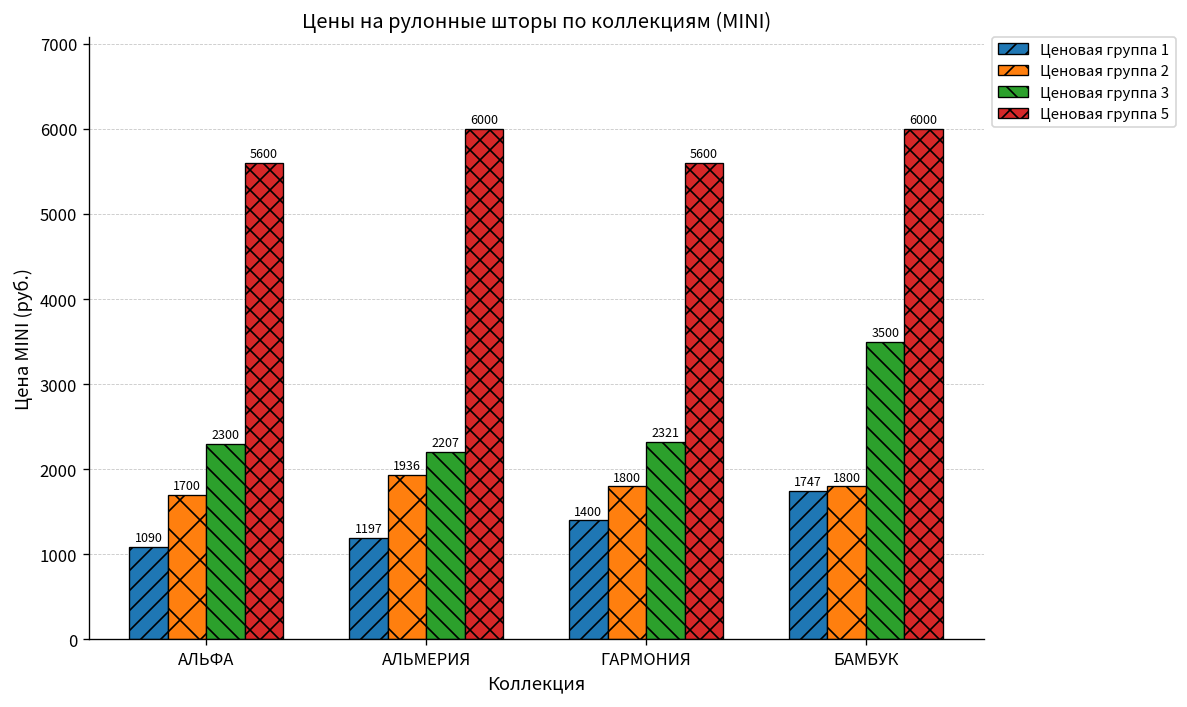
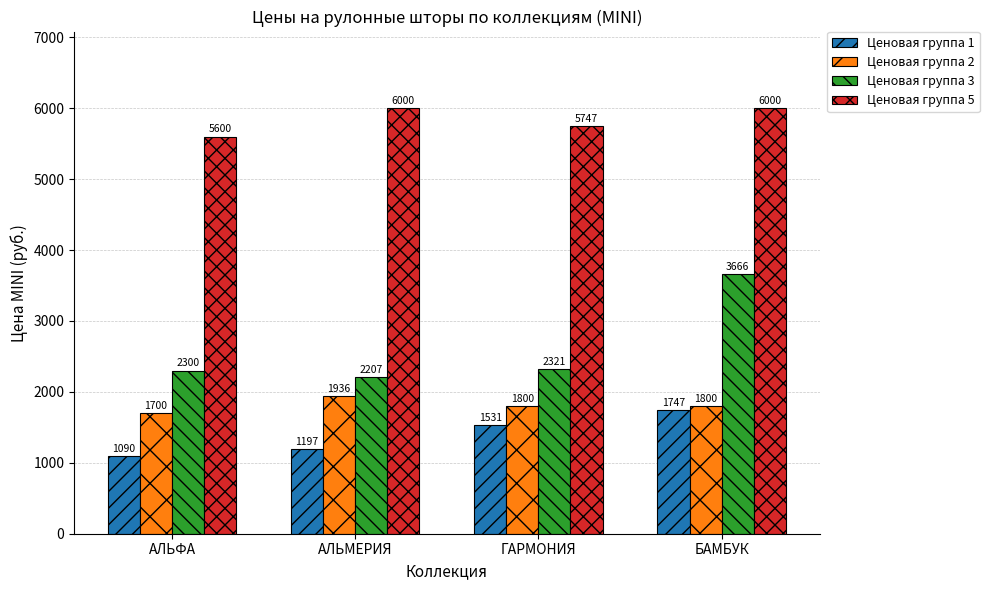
Ценовая группа 1, ГАРМОНИЯ: 1400 -> 1531
Ценовая группа 5, ГАРМОНИЯ: 5600 -> 5747
Ценовая группа 3, БАМБУК: 3500 -> 3666
